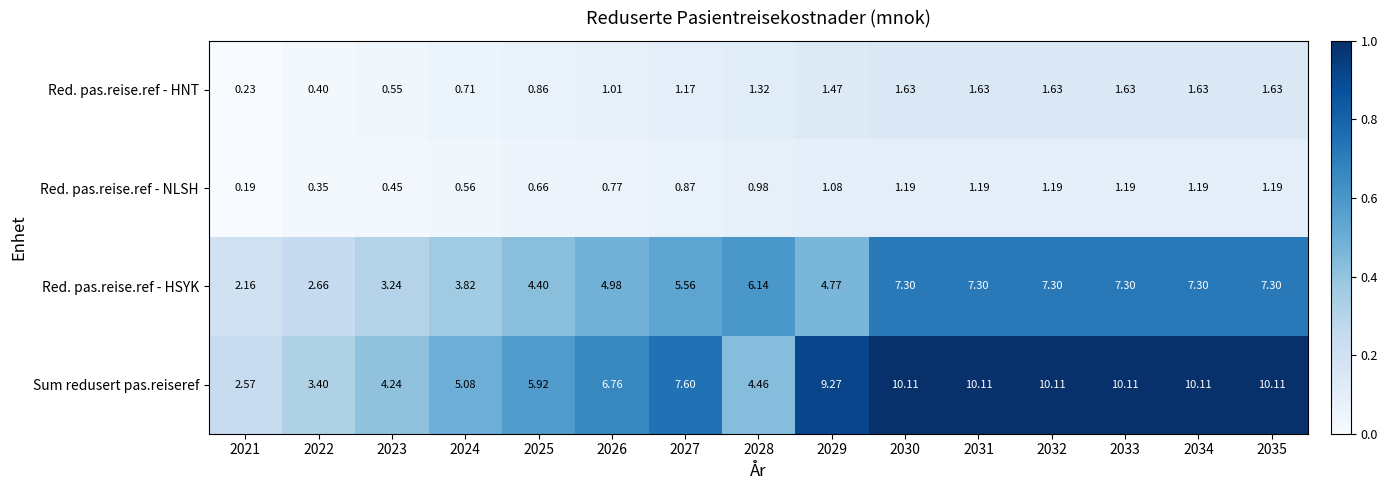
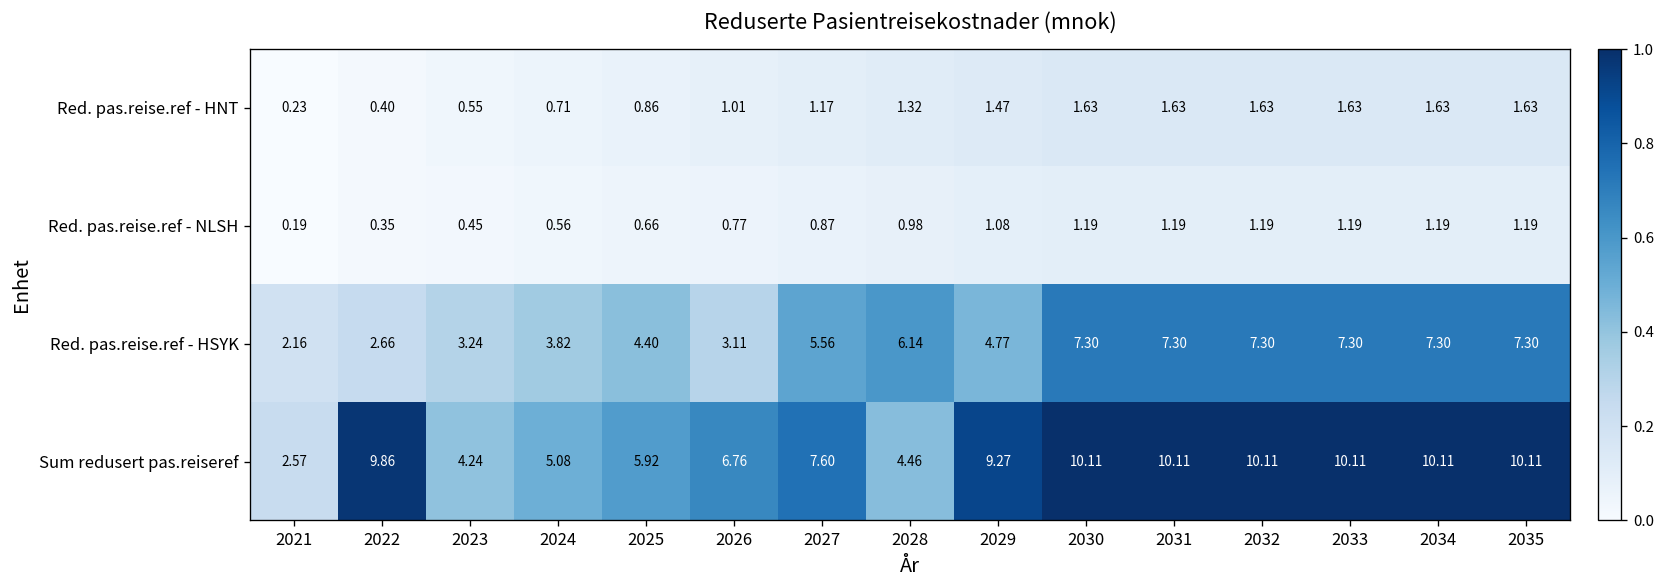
Red. pas.reise.ref - HSYK, 2026: 4.98 -> 3.11
Sum redusert pas.reiseref, 2022: 3.40 -> 9.86
